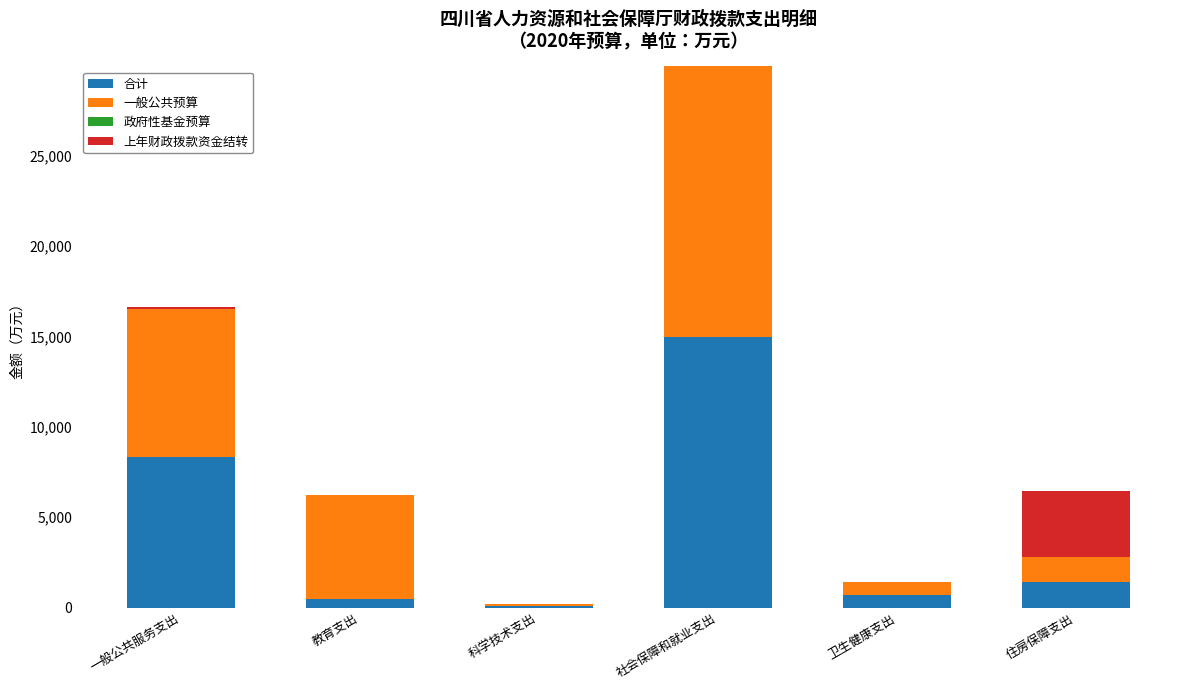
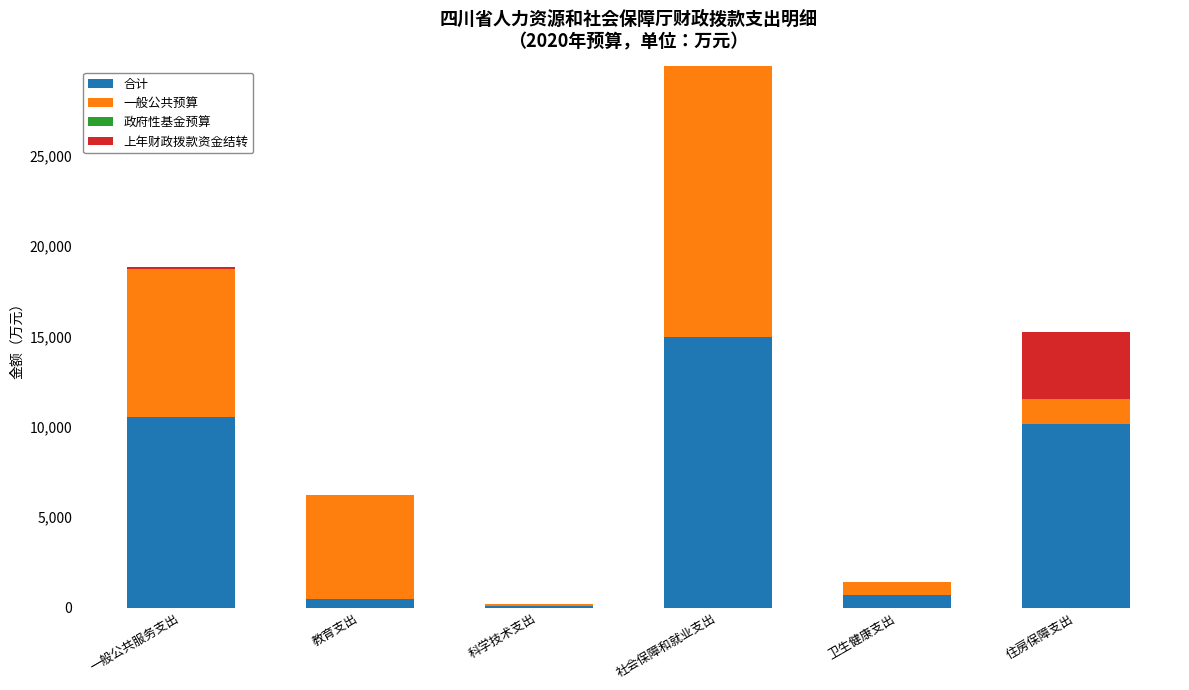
合计, 一般公共服务支出: 8,300 -> 10,500
合计, 住房保障支出: 1,400 -> 10,200
